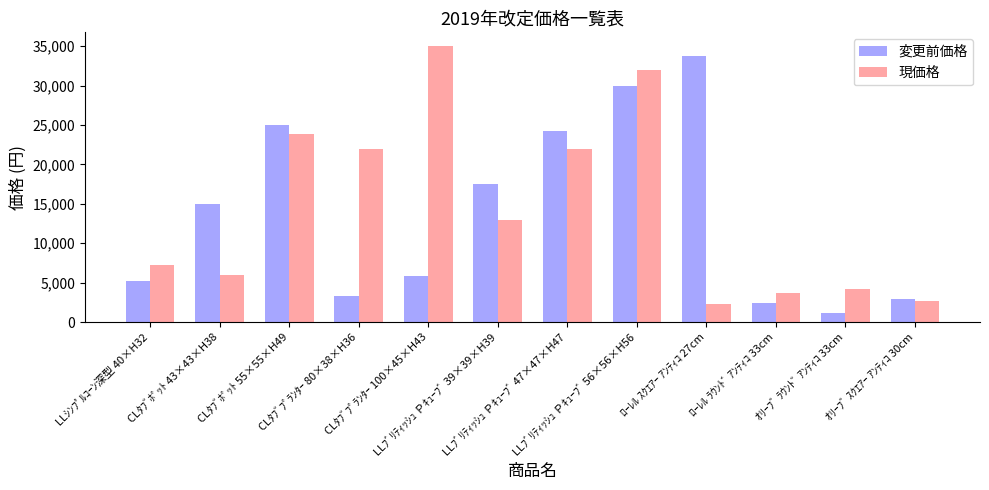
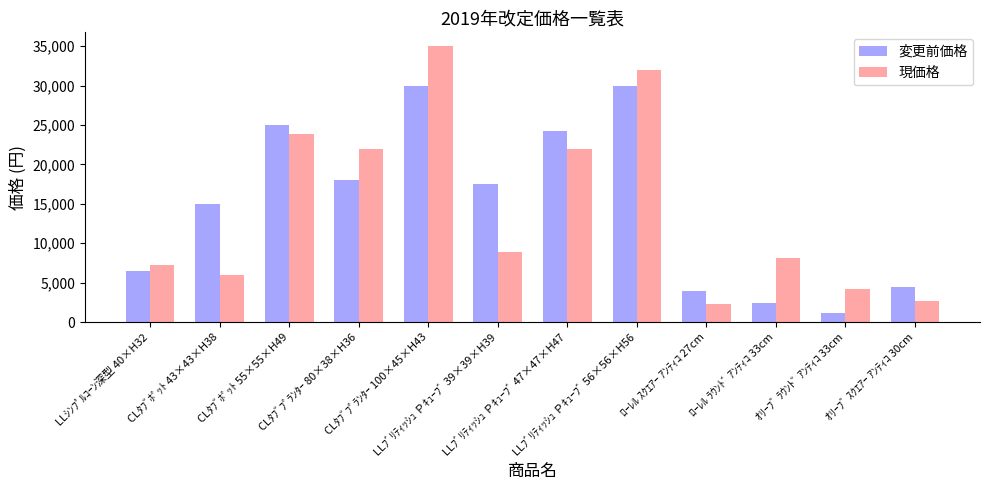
変更前価格, LLｼﾝﾌﾟﾙｺｰﾝ深型 40×H32: 5,000 -> 7,000
変更前価格, CLﾀﾌﾞﾌﾟﾗﾝﾀｰ 80×38×H36: 3,000 -> 18,000
変更前価格, CLﾀﾌﾞﾌﾟﾗﾝﾀｰ 100×45×H43: 6,000 -> 30,000
現価格, LLﾌﾞﾘﾃｨｯｼｭ Ｐｷｭｰﾌﾞ 39×39×H39: 13,000 -> 9,000
変更前価格, ﾛｰﾚﾙ ｽｸｴｱｰ ｱﾝﾃｨｺ 27cm: 34,000 -> 4,000
現価格, ﾛｰﾚﾙ ﾗｳﾝﾄﾞ ｱﾝﾃｨｺ 33cm: 4,000 -> 8,000
変更前価格, ｵﾘｰﾌﾞ ｽｸｴｱｰ ｱﾝﾃｨｺ 30cm: 3,000 -> 5,000
